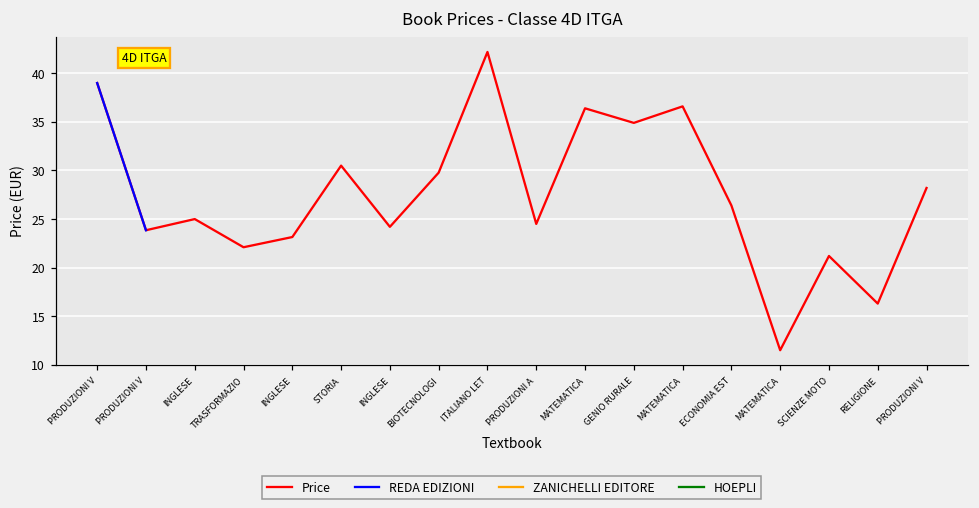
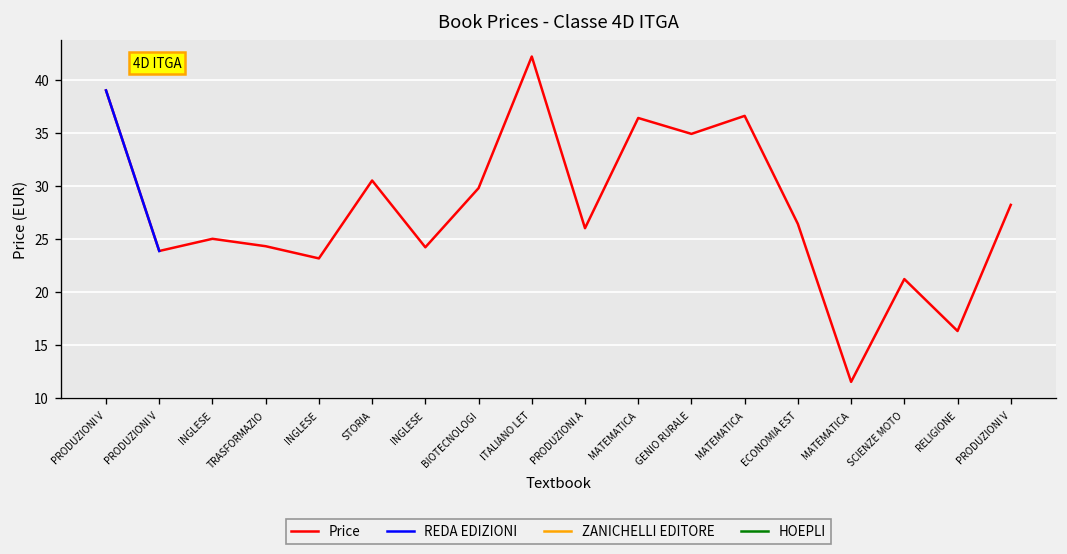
Price, TRASFORMAZIO: 22 -> 24
Price, PRODUZIONI A: 25 -> 26
